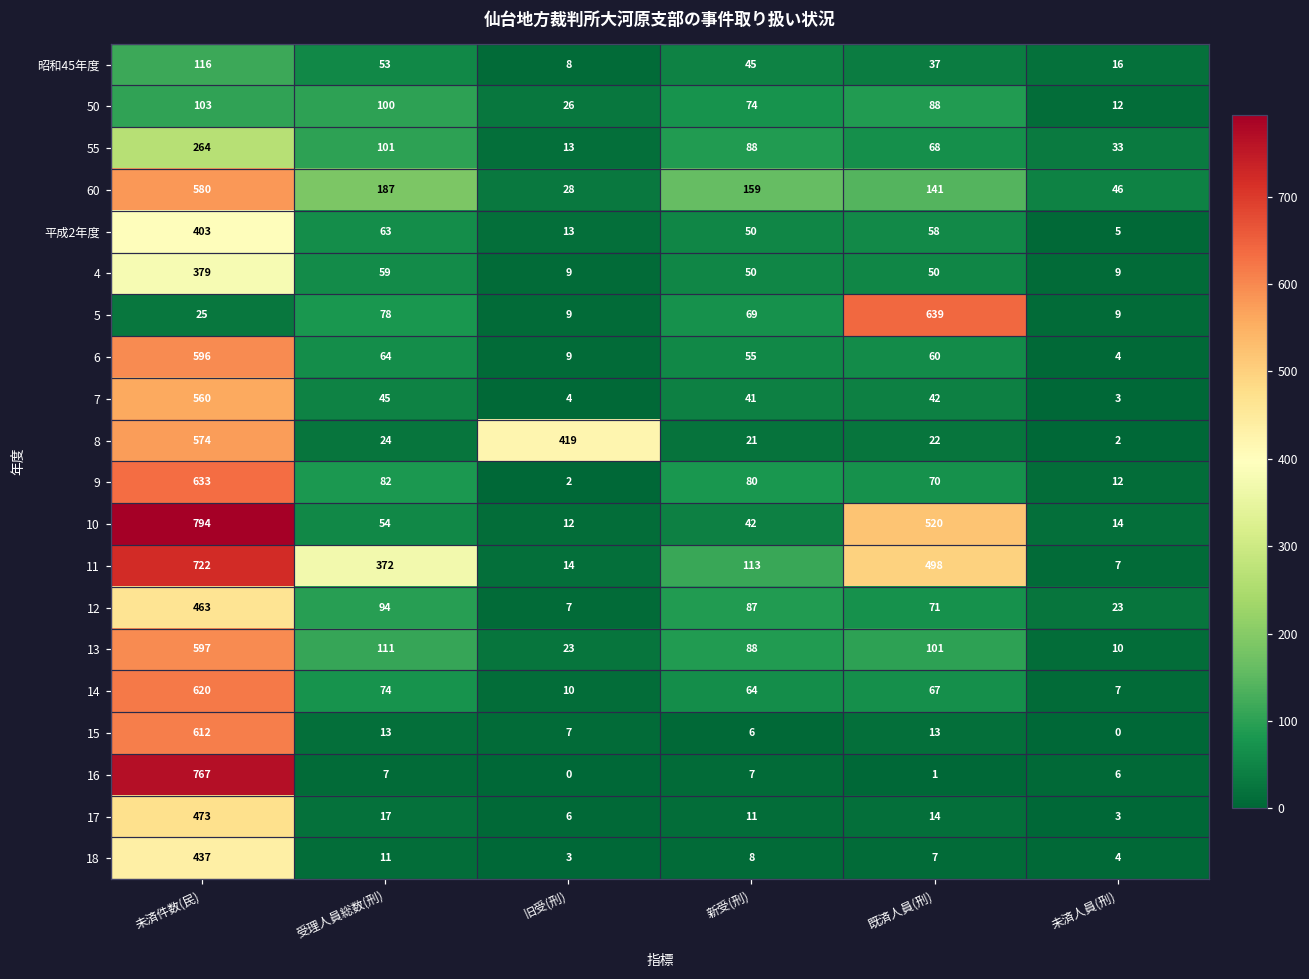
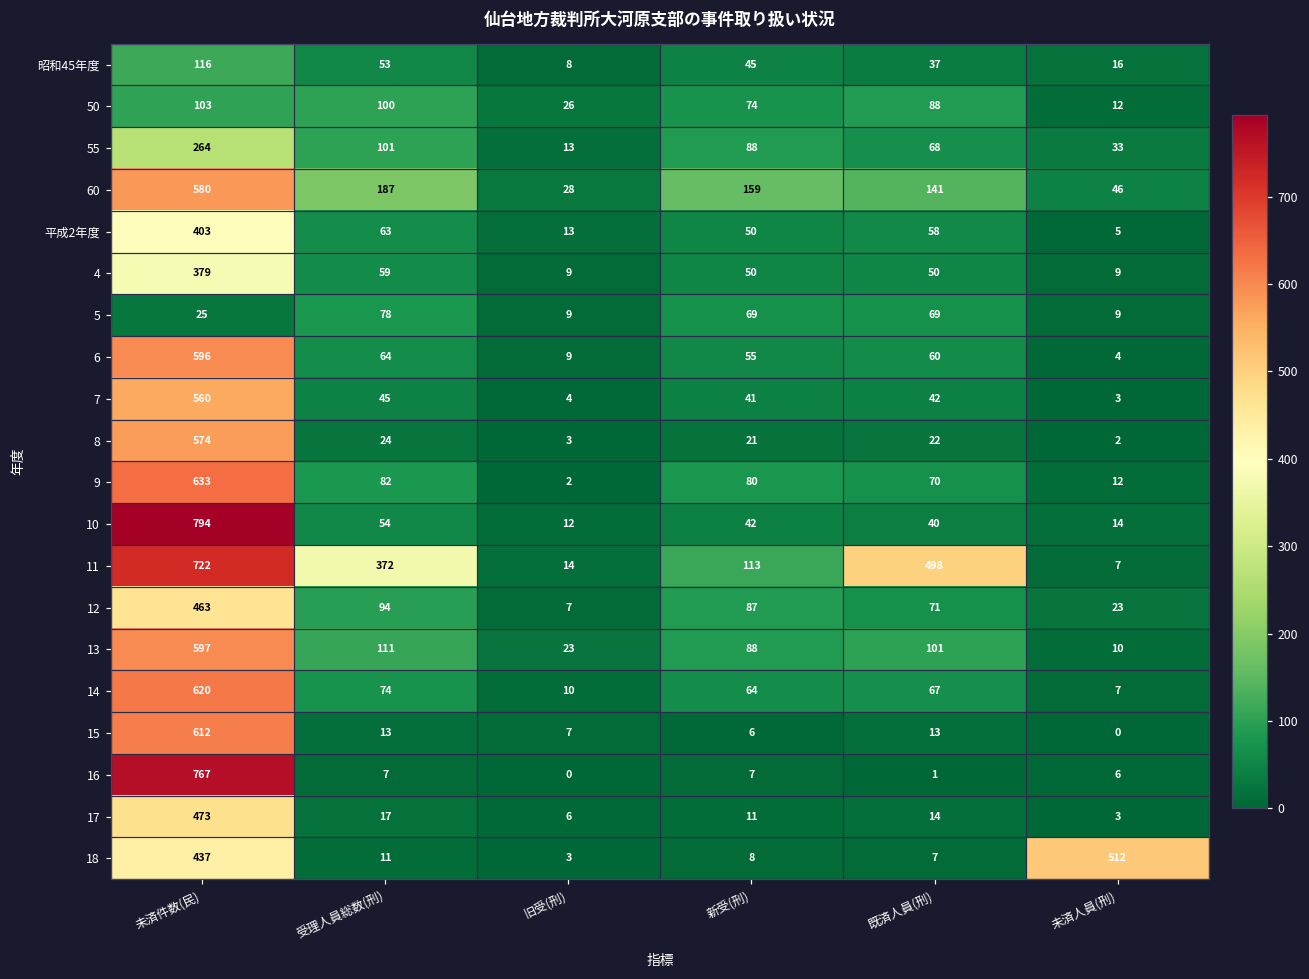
5, 既済人員(刑): 639 -> 69
8, 旧受(刑): 419 -> 3
10, 既済人員(刑): 520 -> 40
18, 未済人員(刑): 4 -> 512
